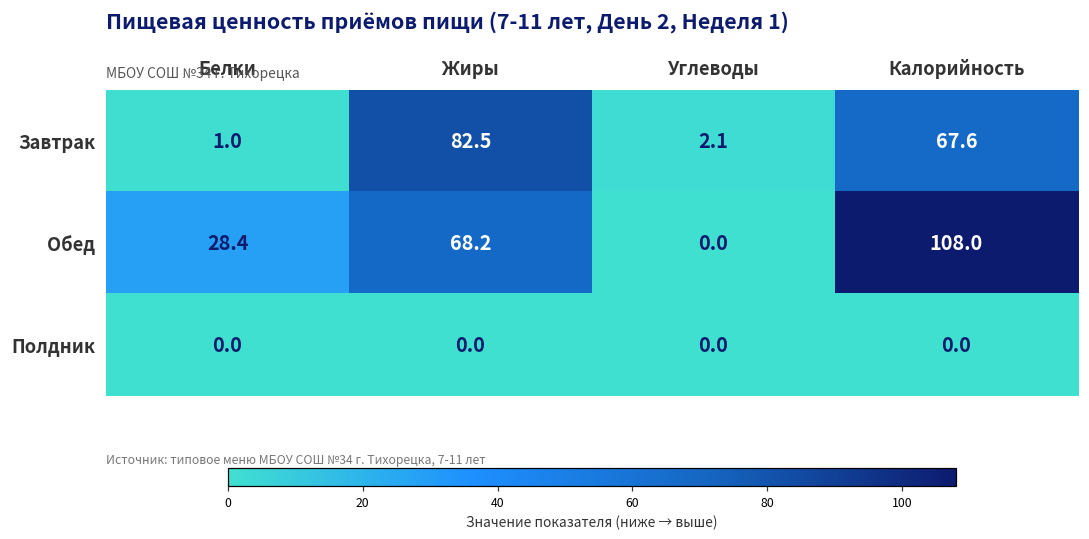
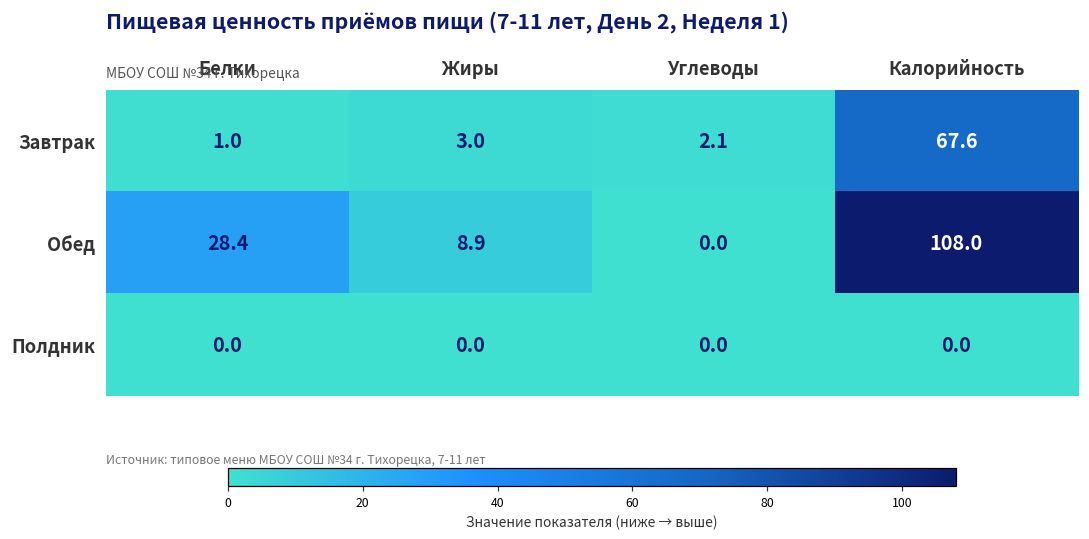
Завтрак, Жиры: 82.5 -> 3.0
Обед, Жиры: 68.2 -> 8.9
